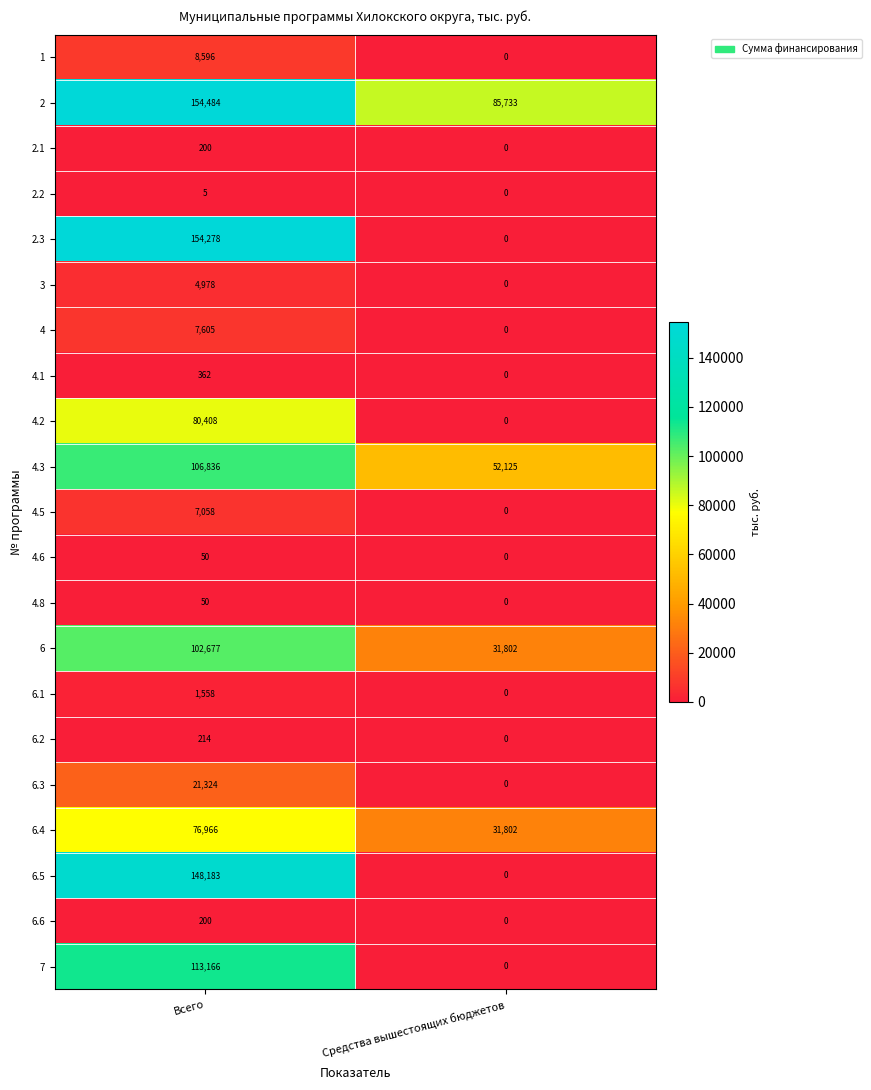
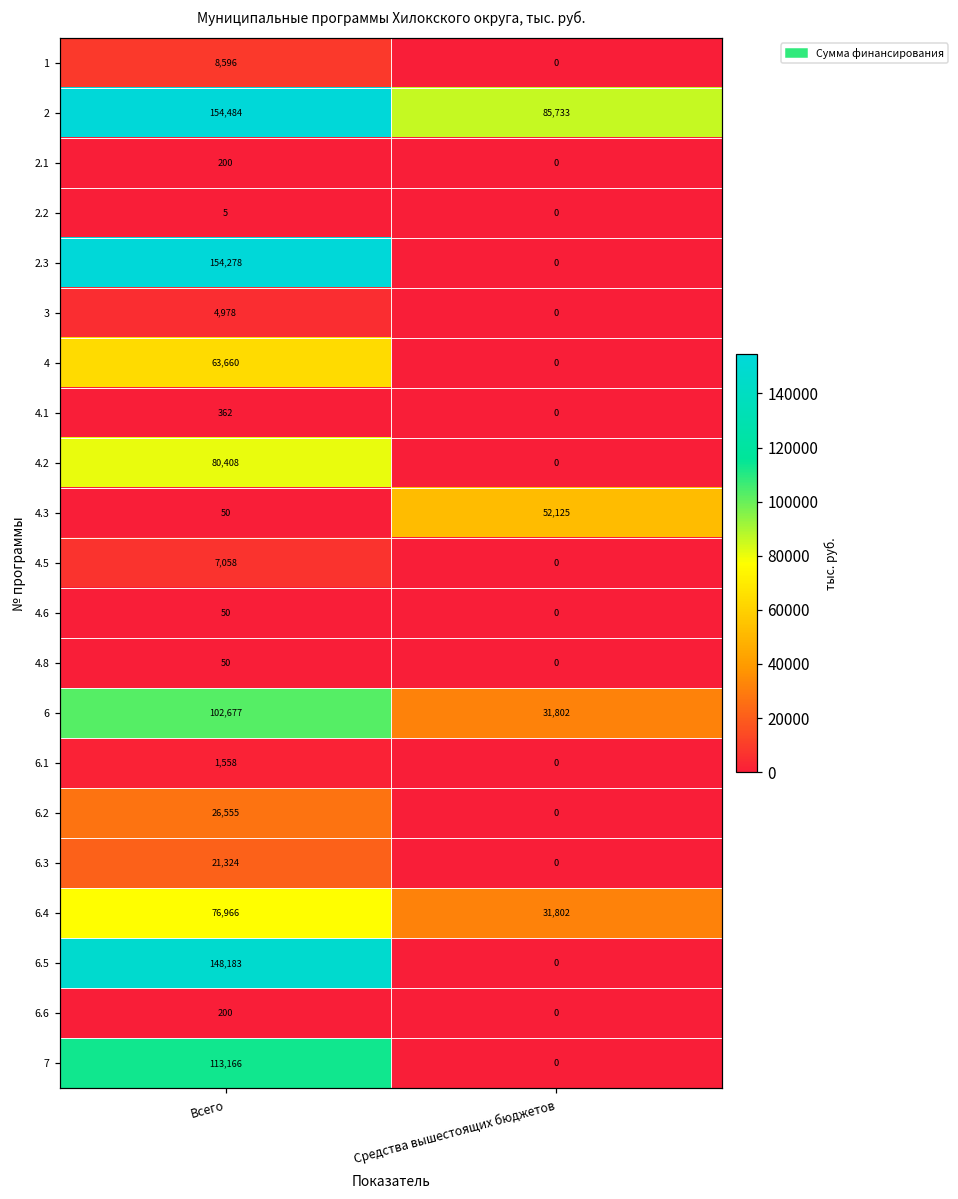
4, Всего: 7,605 -> 63,660
4.3, Всего: 106,836 -> 50
6.2, Всего: 214 -> 26,555
